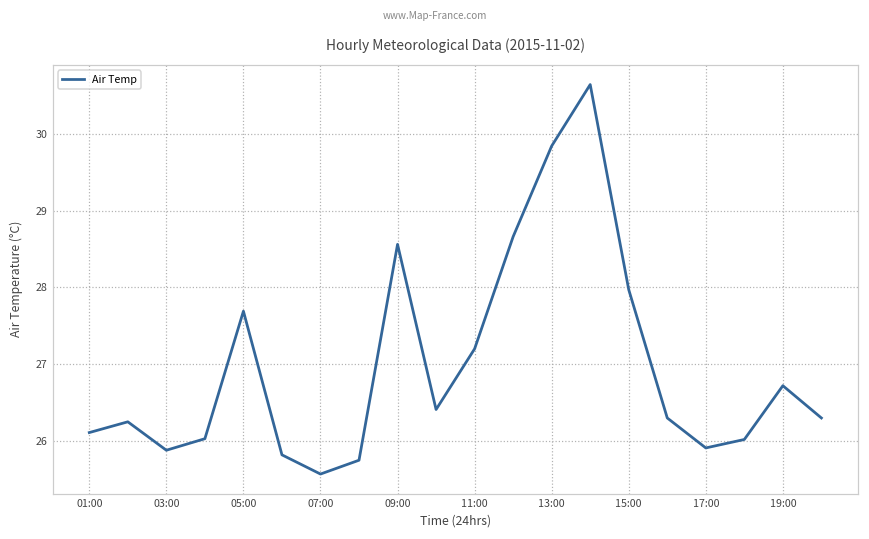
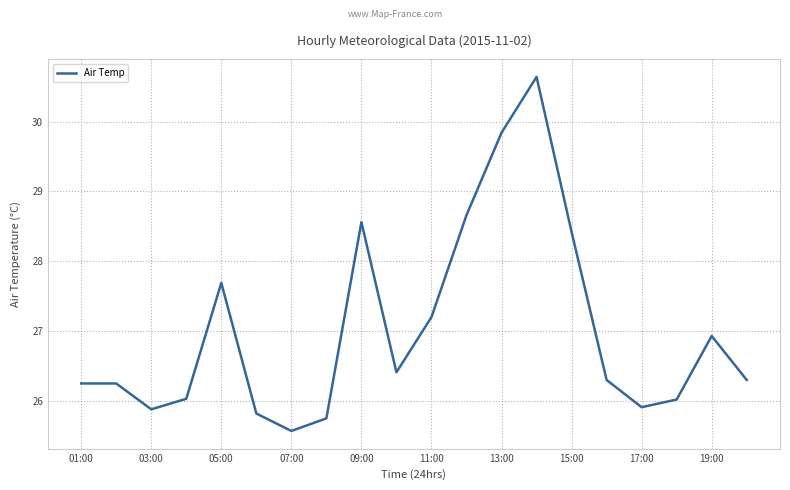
01:00: 26.1 -> 26.3
15:00: 28.0 -> 28.4
19:00: 26.7 -> 26.9
